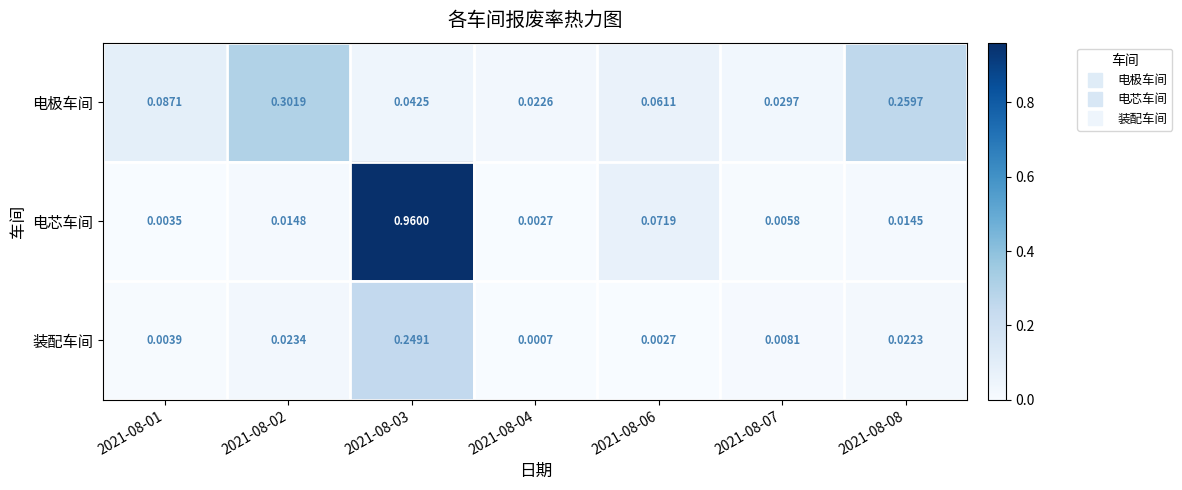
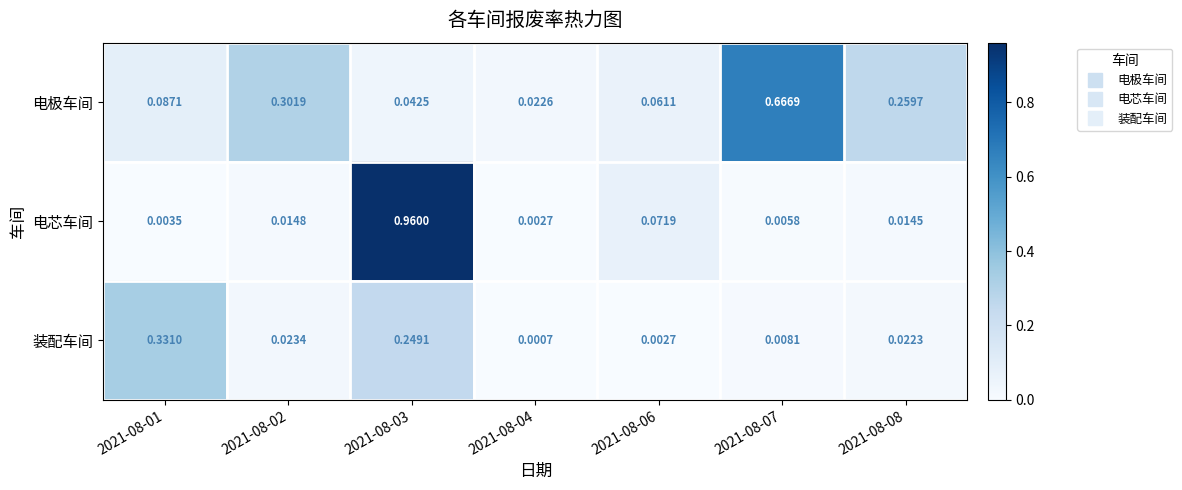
电极车间, 2021-08-07: 0.0297 -> 0.6669
装配车间, 2021-08-01: 0.0039 -> 0.3310
